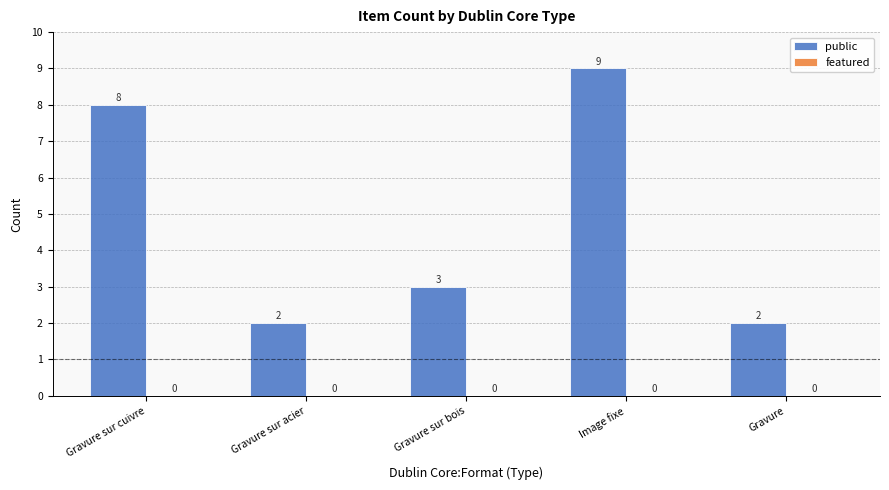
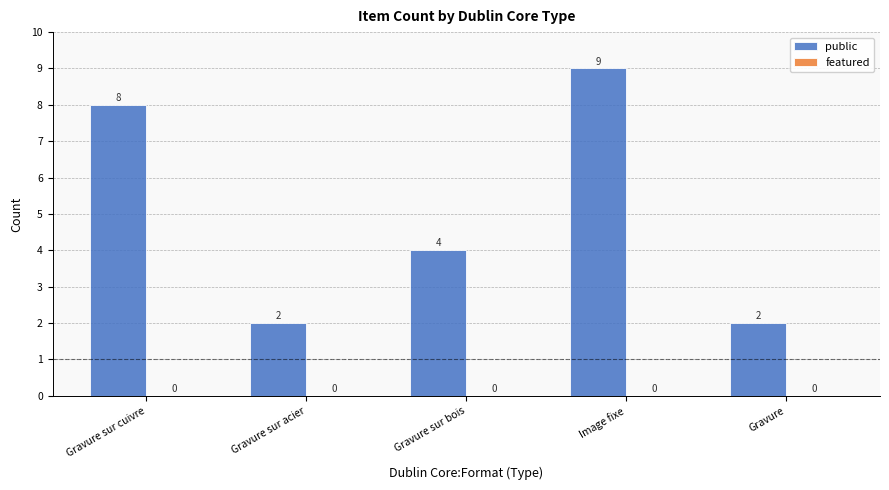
public, Gravure sur bois: 3 -> 4
